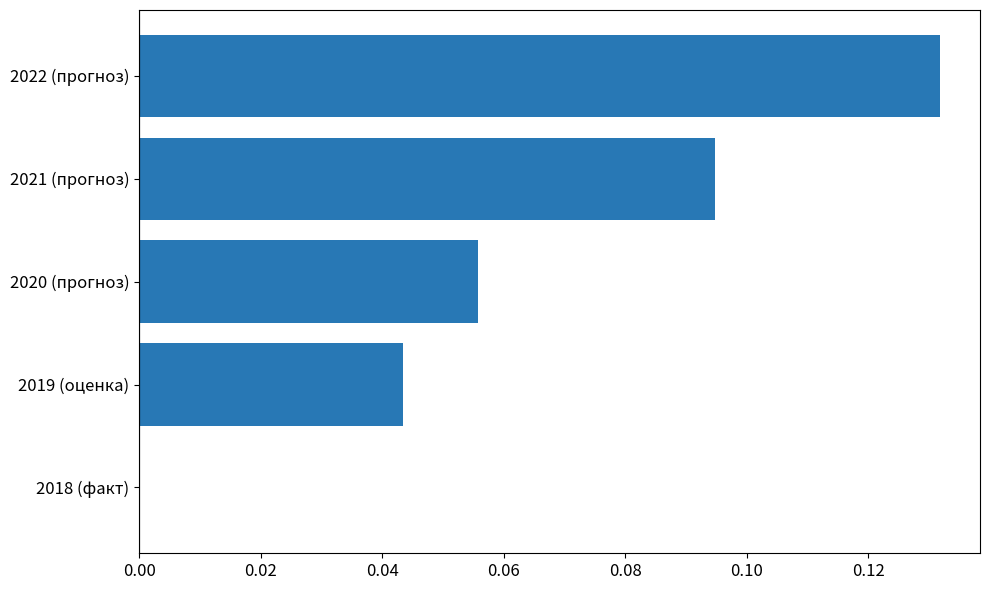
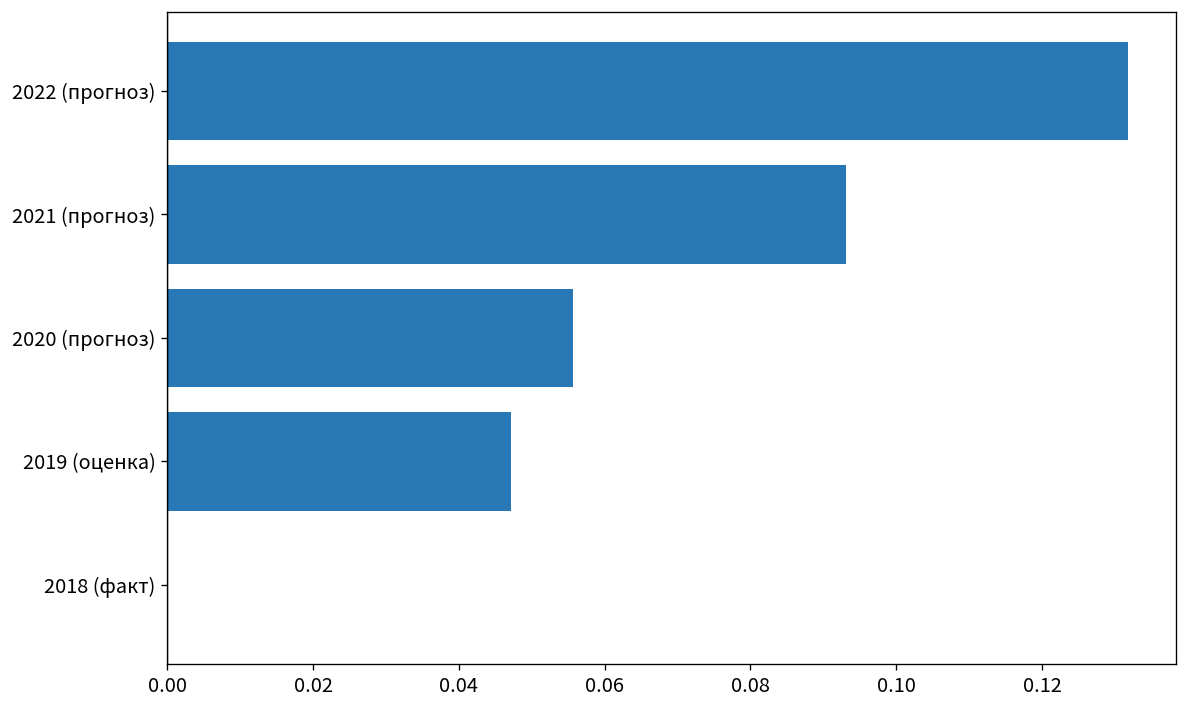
2021 (прогноз): 0.095 -> 0.093
2019 (оценка): 0.043 -> 0.047
